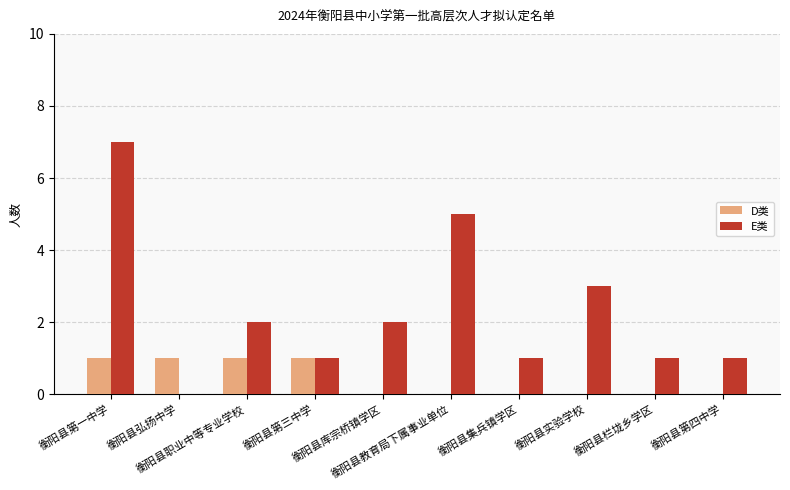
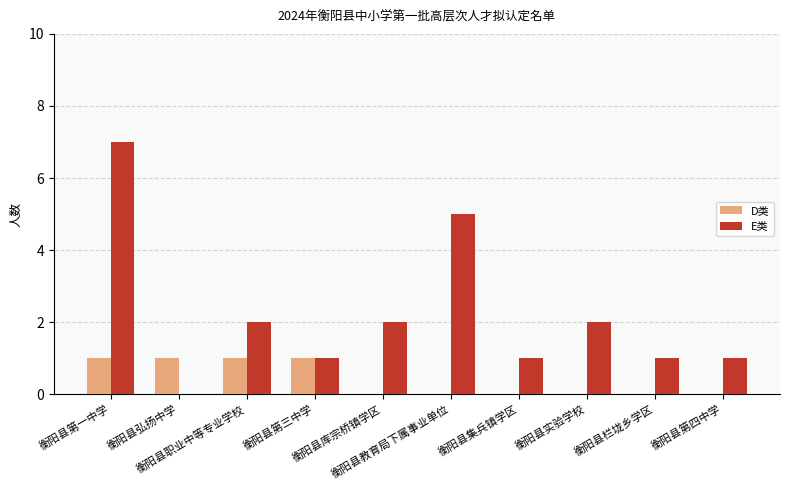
E类, 衡阳县实验学校: 3 -> 2
